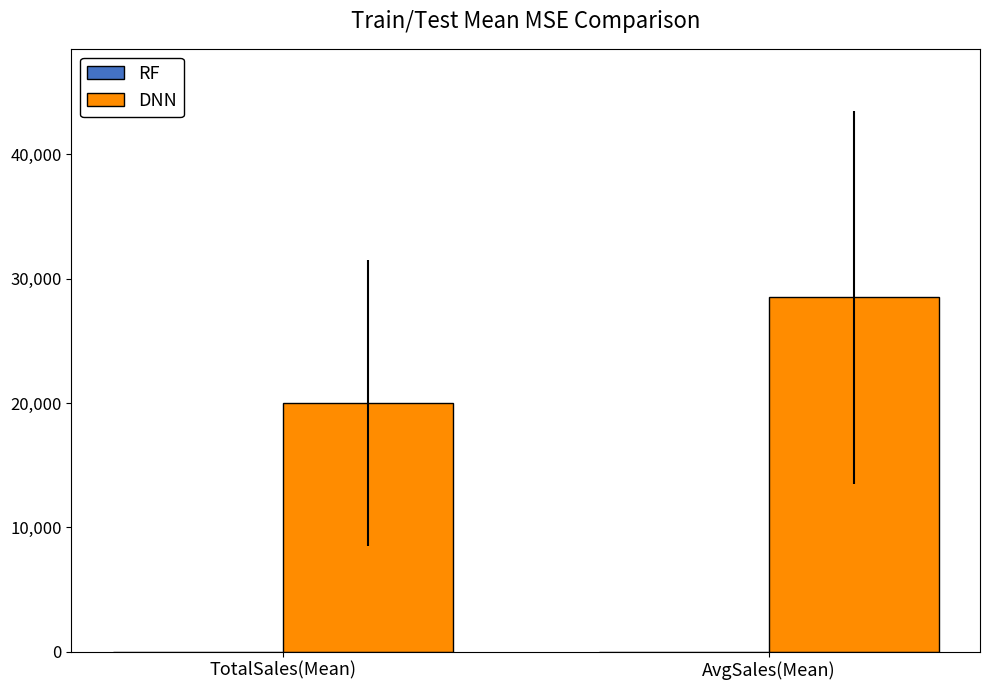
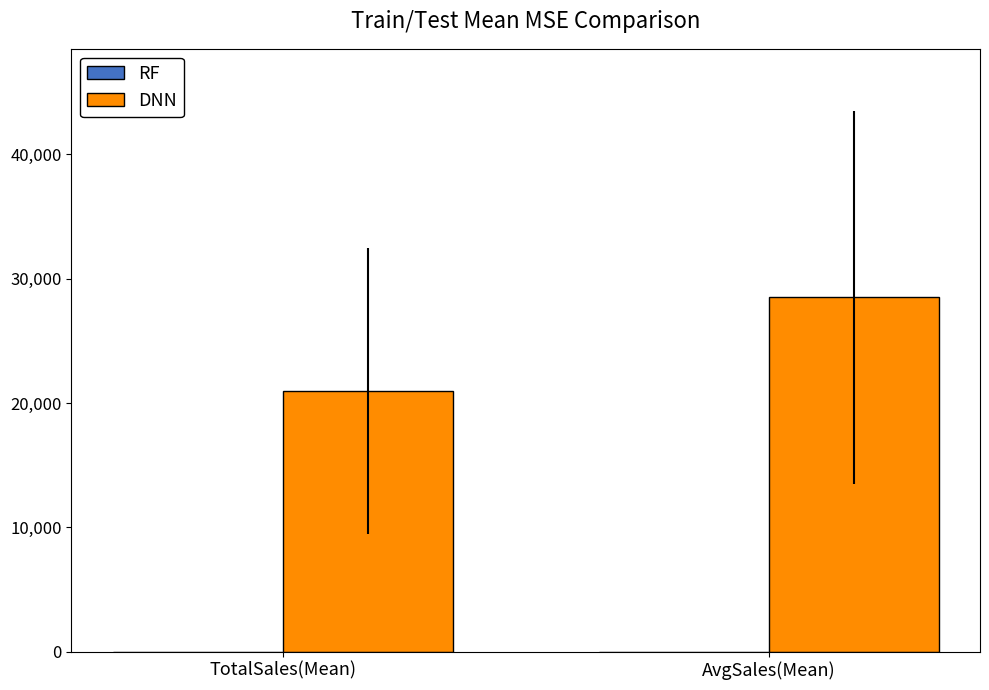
DNN, TotalSales(Mean): 20,000 -> 21,000
